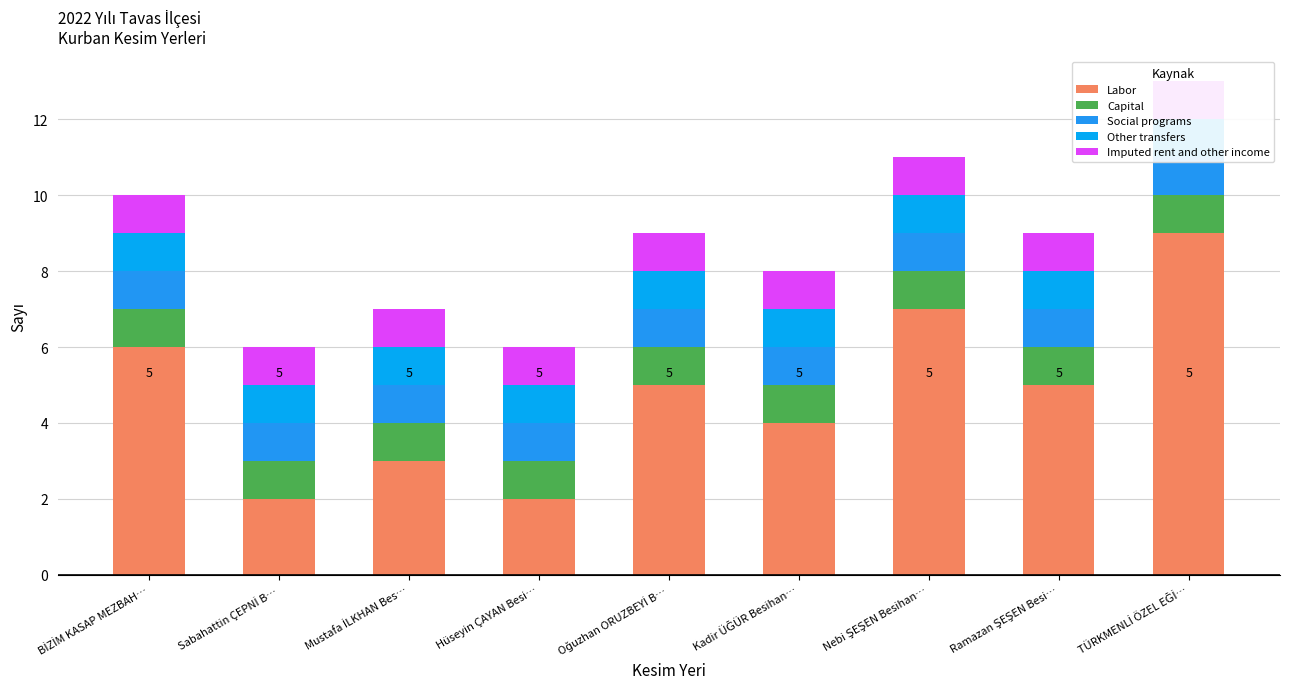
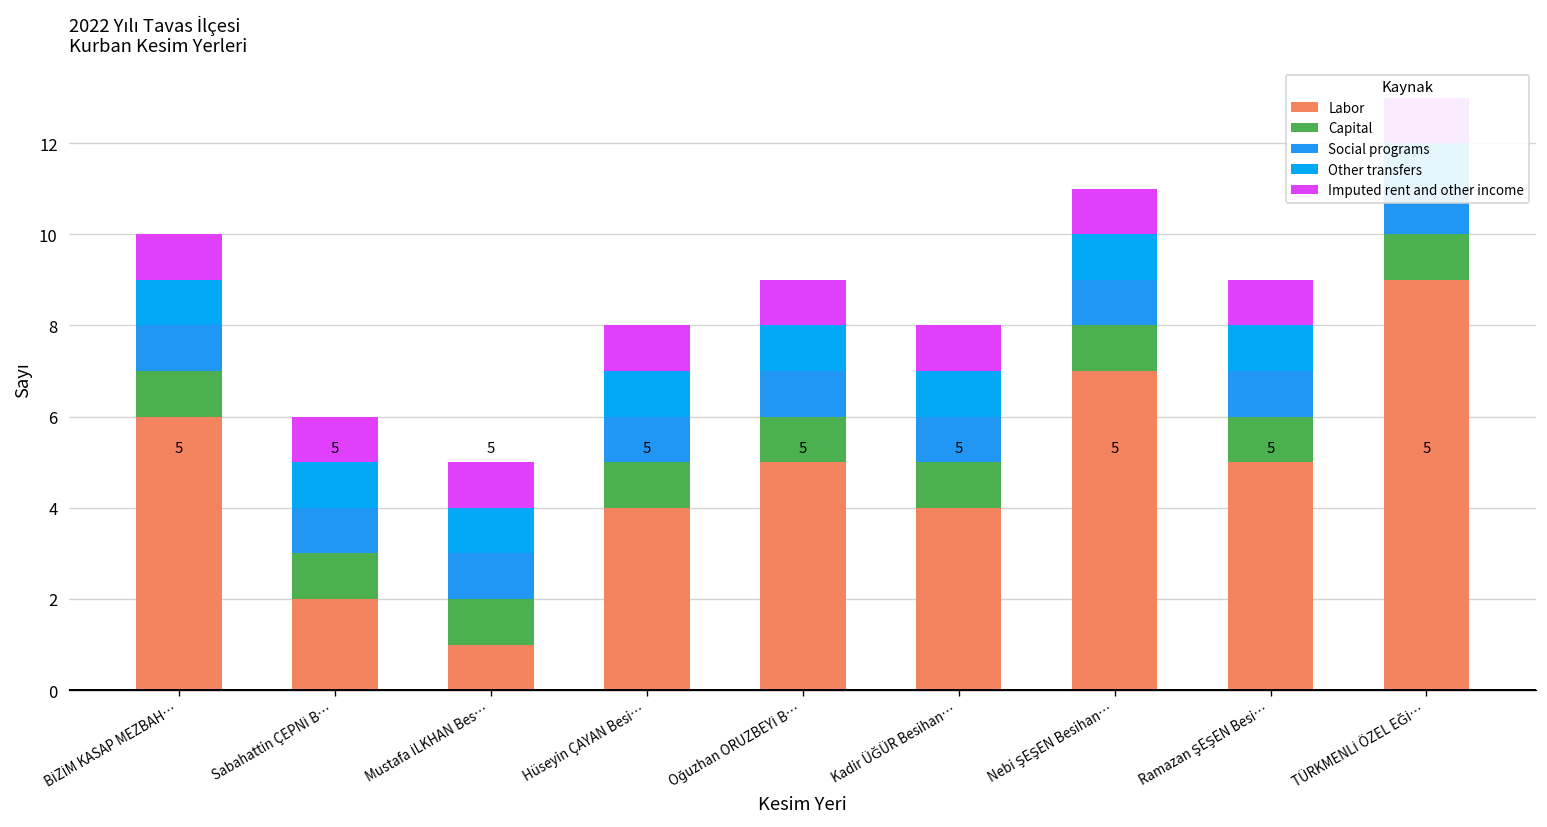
Labor, Mustafa İLKHAN Bes…: 3 -> 1
Labor, Hüseyin ÇAYAN Besi…: 2 -> 4
